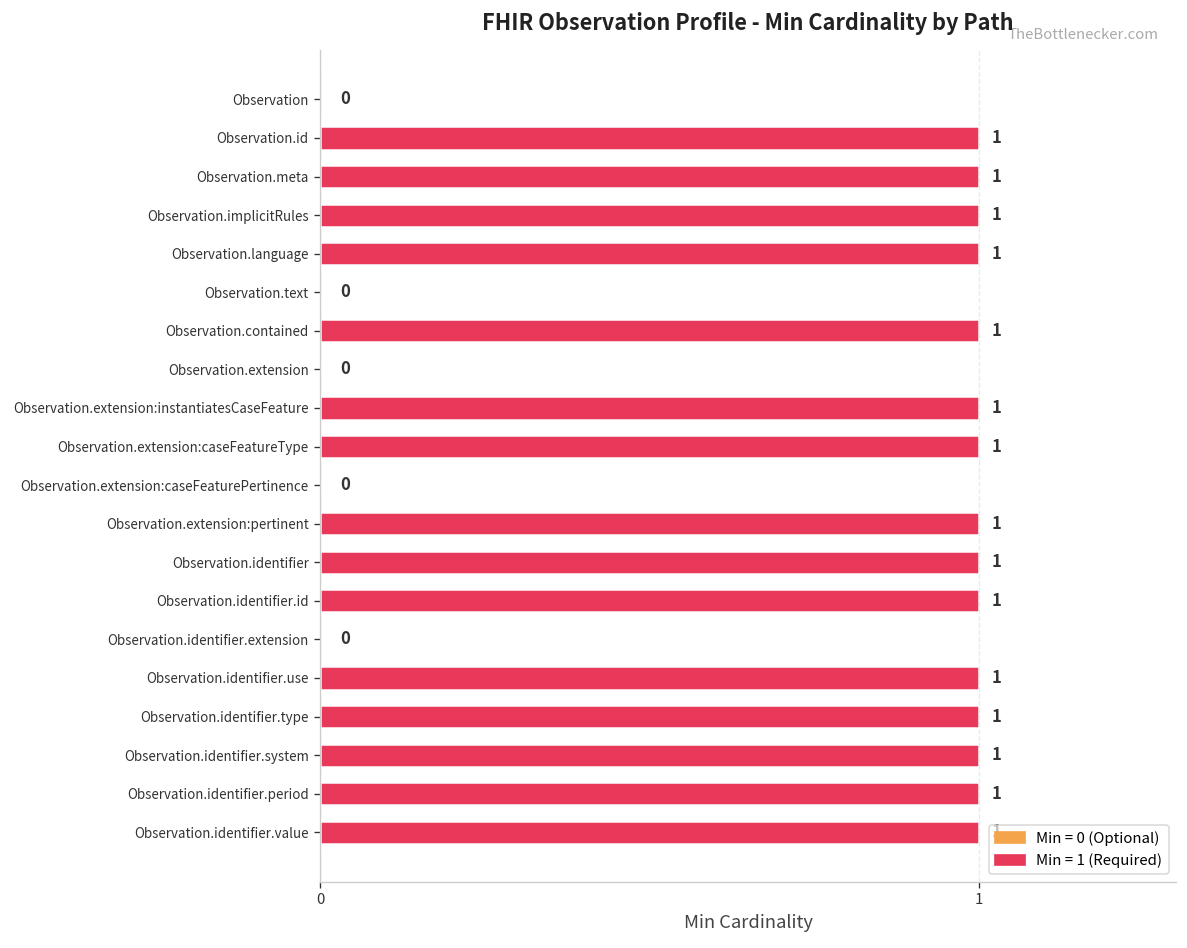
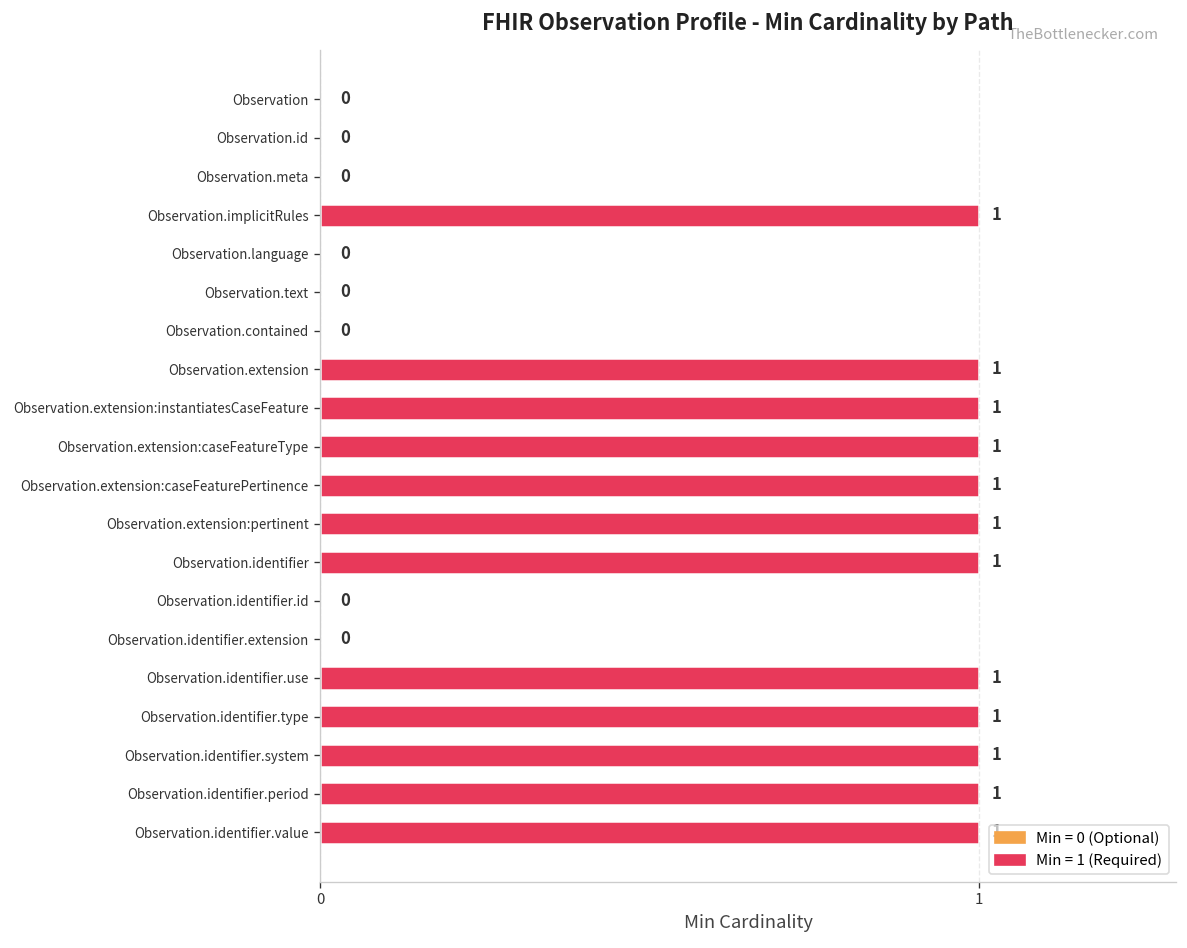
Observation.id: 1 -> 0
Observation.meta: 1 -> 0
Observation.language: 1 -> 0
Observation.contained: 1 -> 0
Observation.extension: 0 -> 1
Observation.extension:caseFeaturePertinence: 0 -> 1
Observation.identifier.id: 1 -> 0
